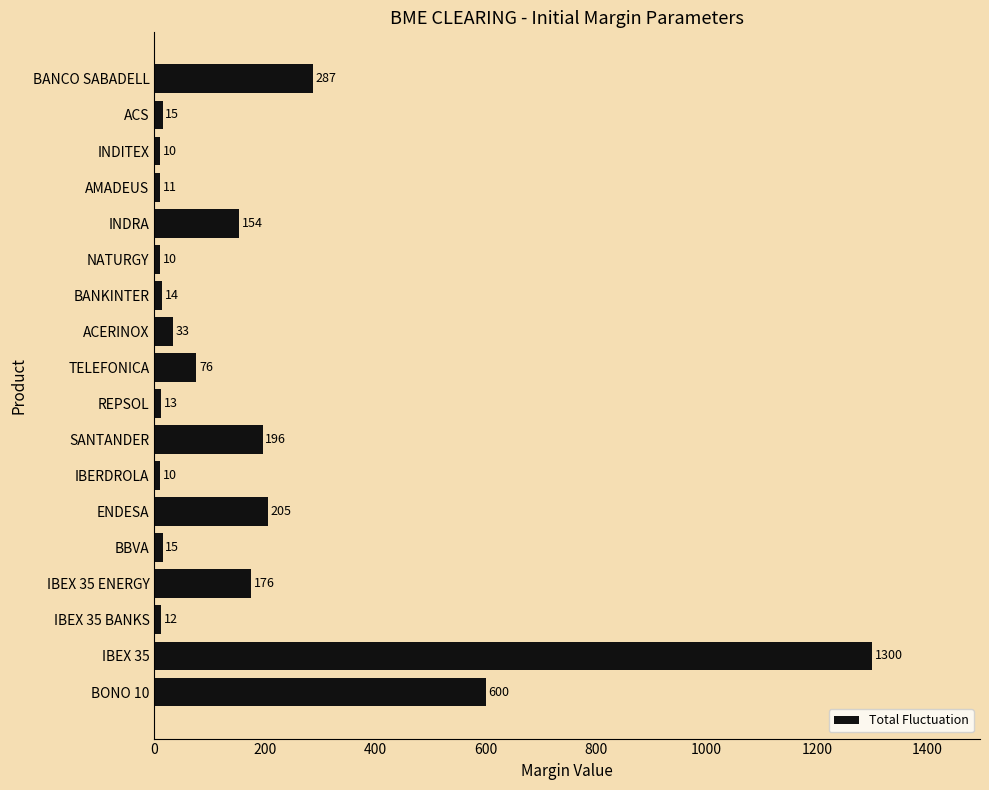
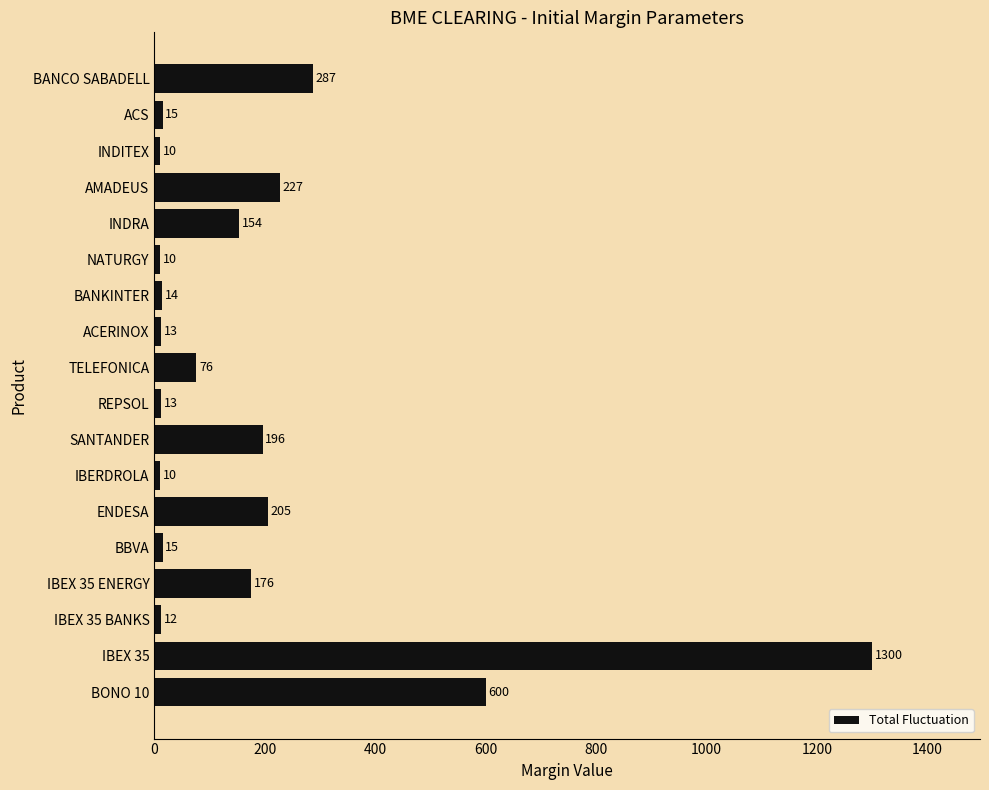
AMADEUS: 11 -> 227
ACERINOX: 33 -> 13
